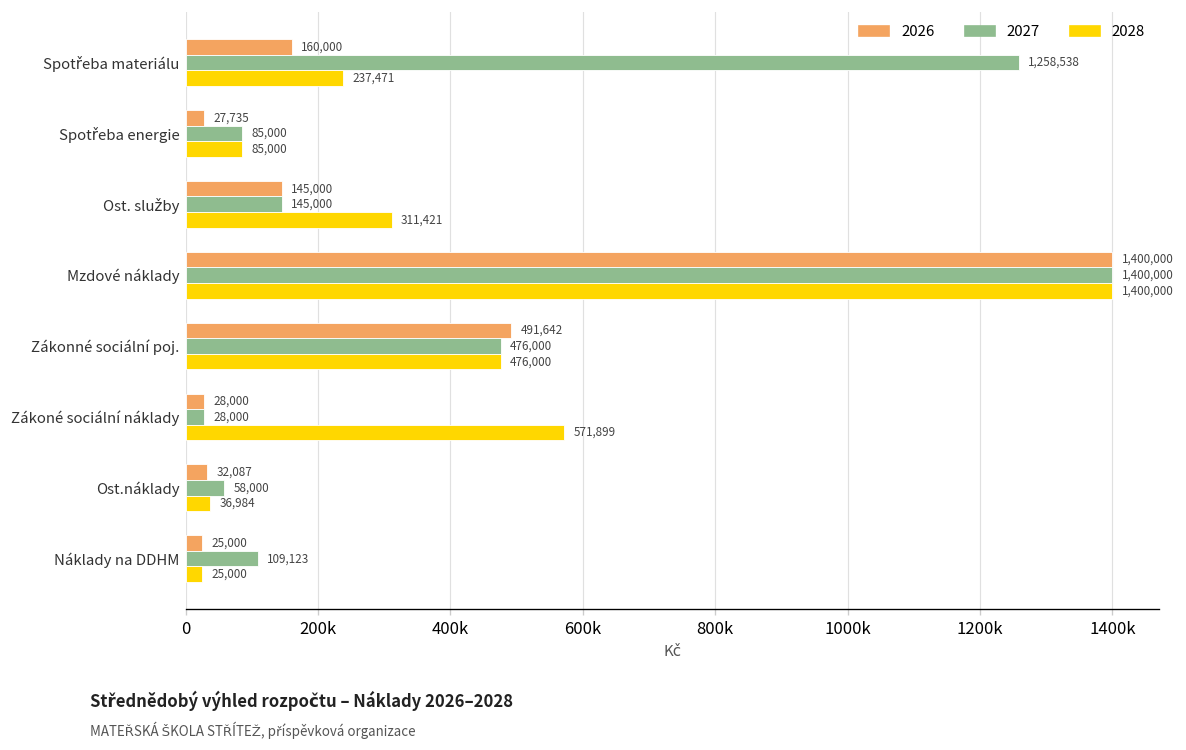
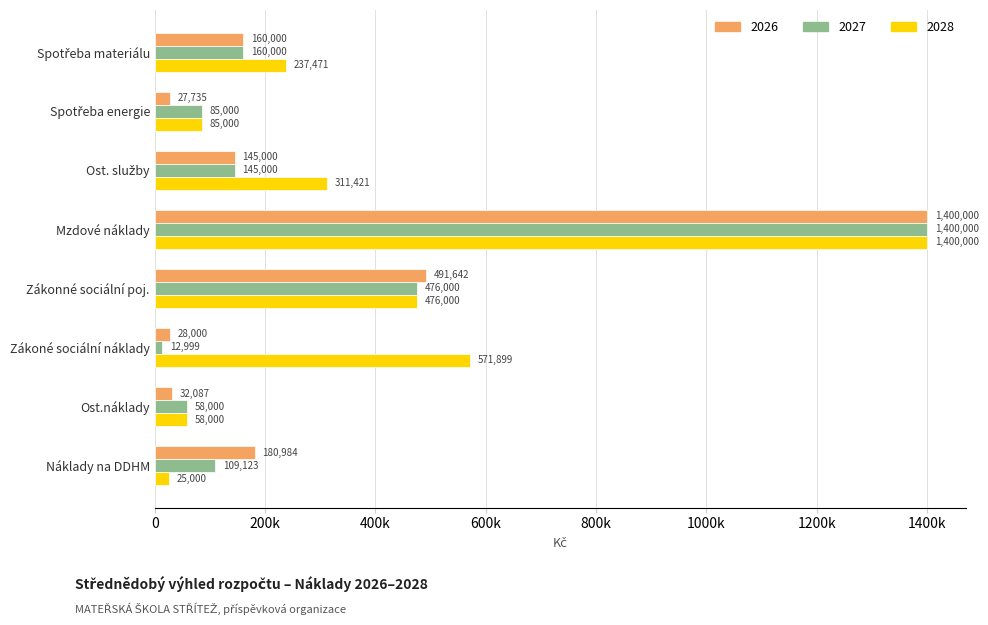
2027, Spotřeba materiálu: 1,258,538 -> 160,000
2027, Zákoné sociální náklady: 28,000 -> 12,999
2028, Ost.náklady: 36,984 -> 58,000
2026, Náklady na DDHM: 25,000 -> 180,984
